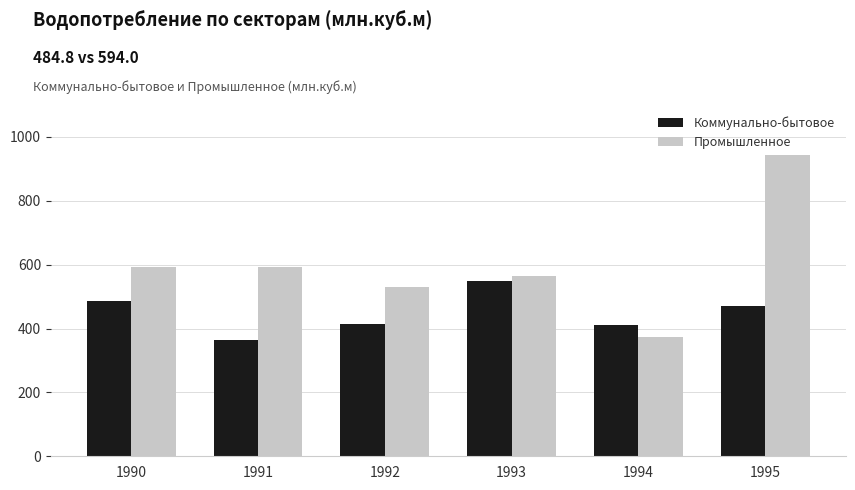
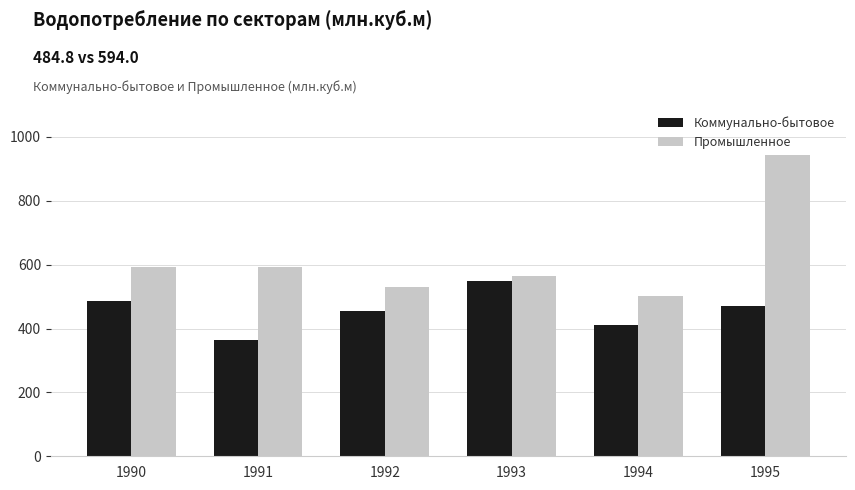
Коммунально-бытовое, 1992: 410 -> 460
Промышленное, 1994: 380 -> 500
